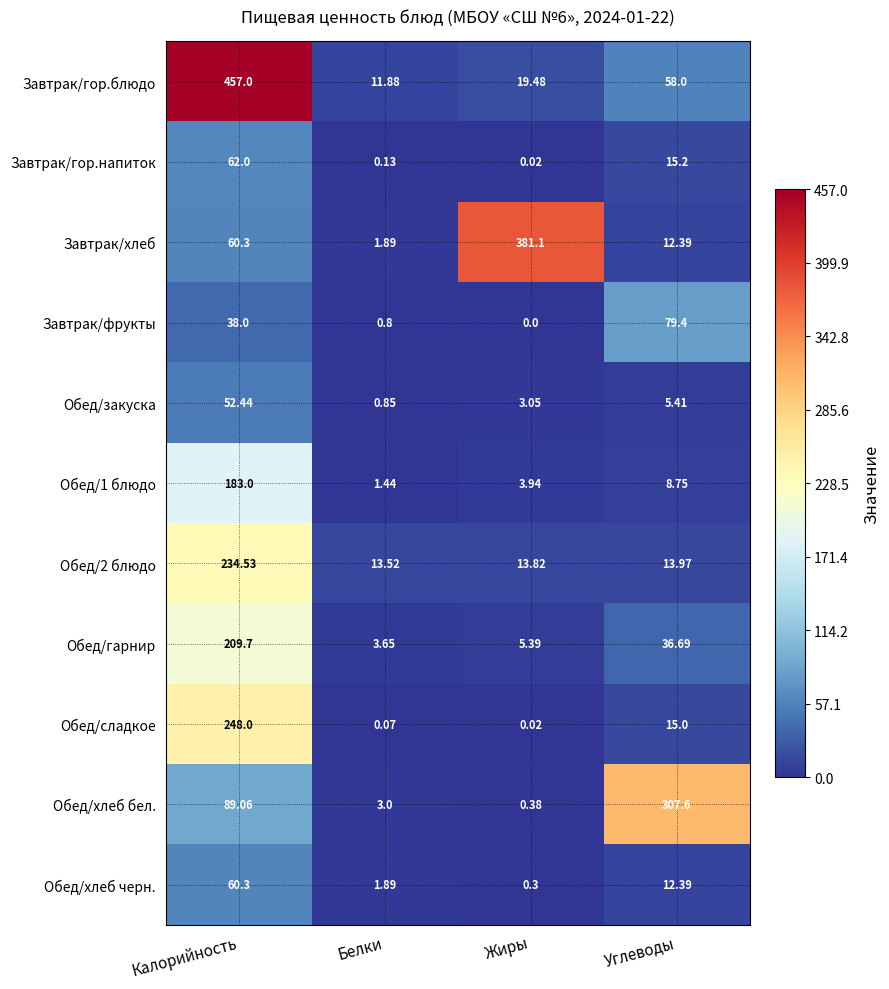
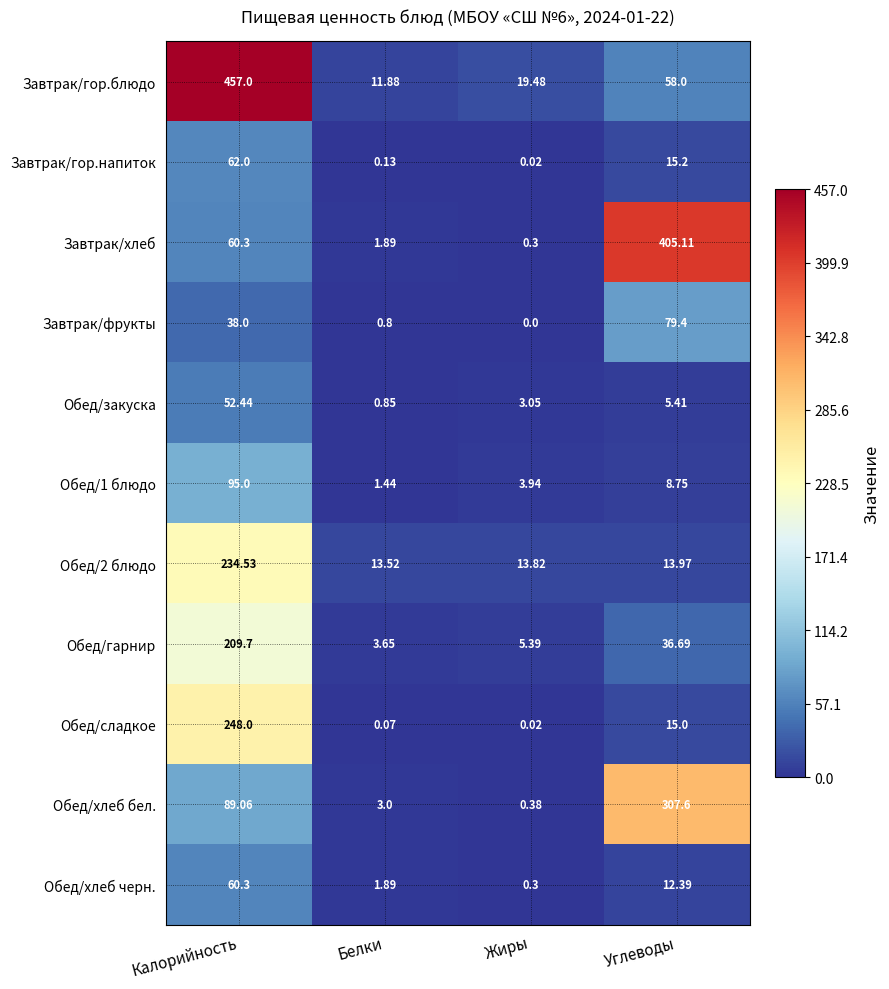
Завтрак/хлеб, Жиры: 381.1 -> 0.3
Завтрак/хлеб, Углеводы: 12.39 -> 405.11
Обед/1 блюдо, Калорийность: 183.0 -> 95.0
